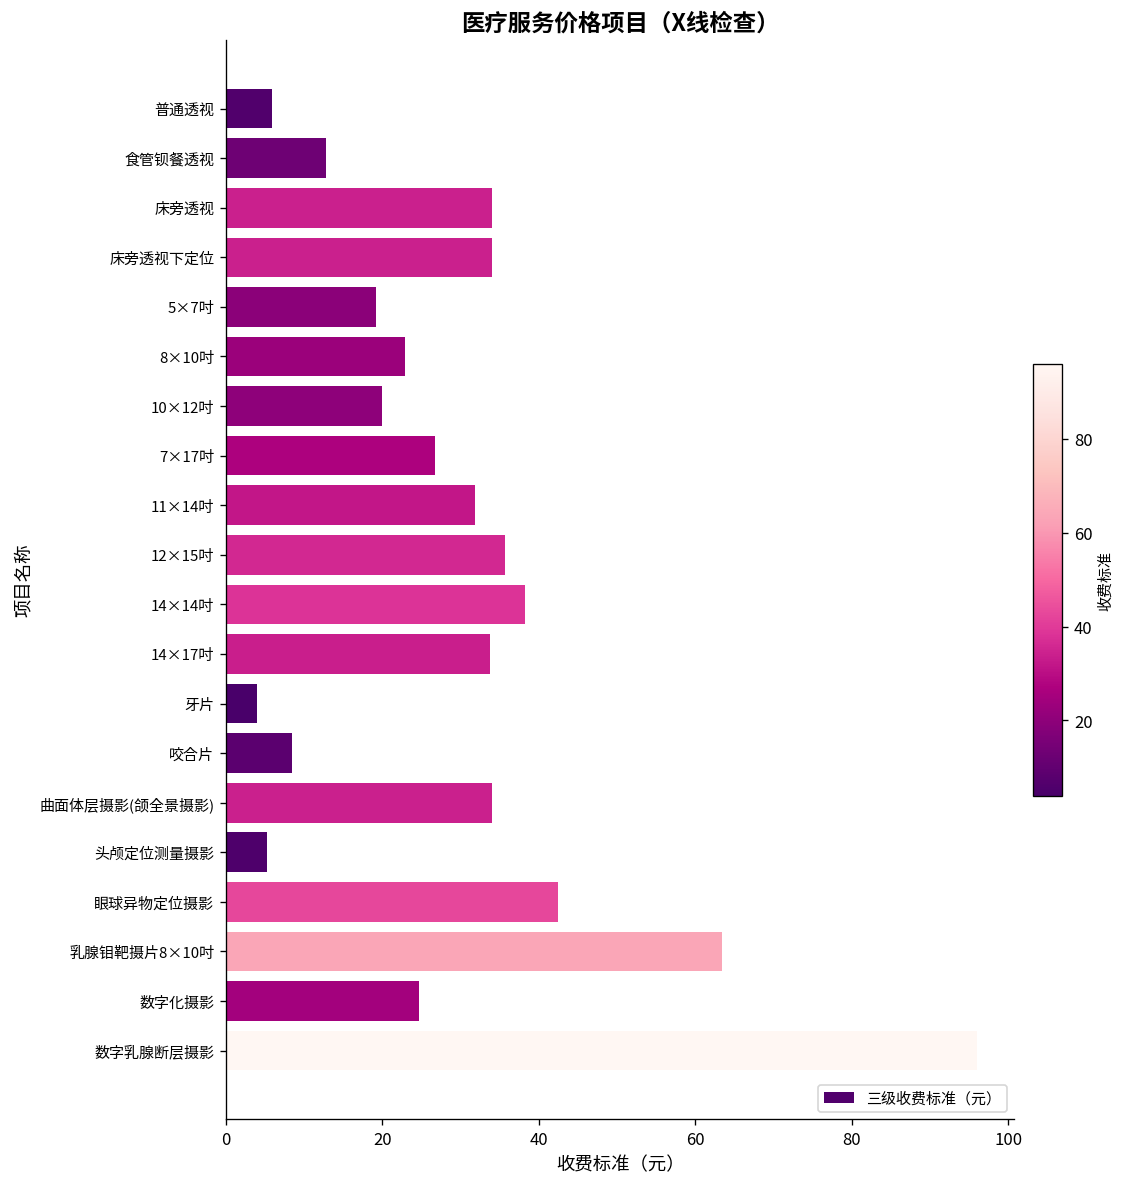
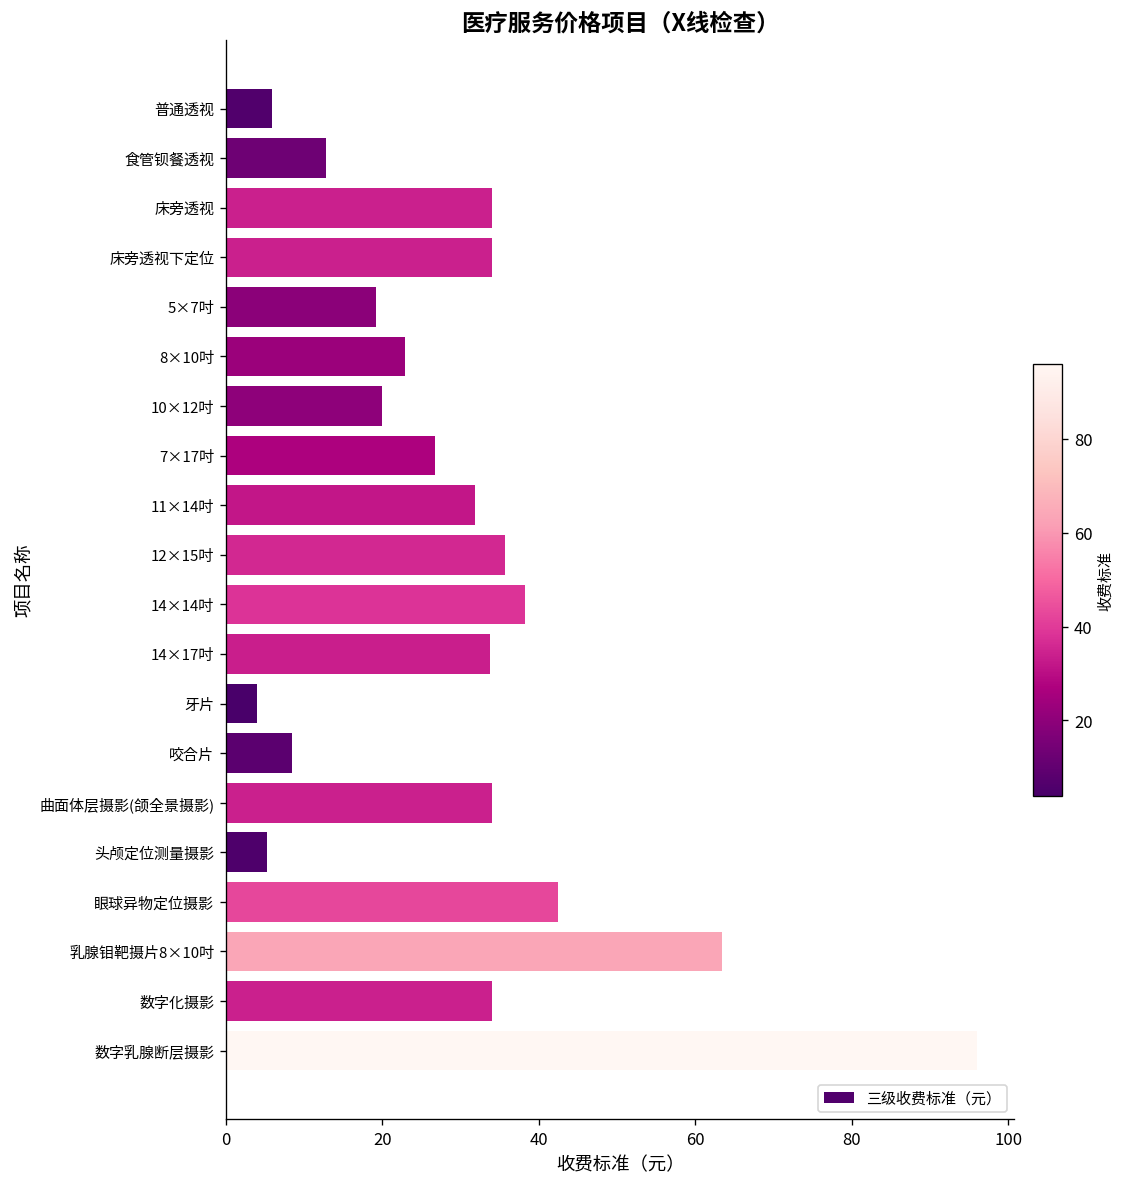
数字化摄影: 25 -> 34
